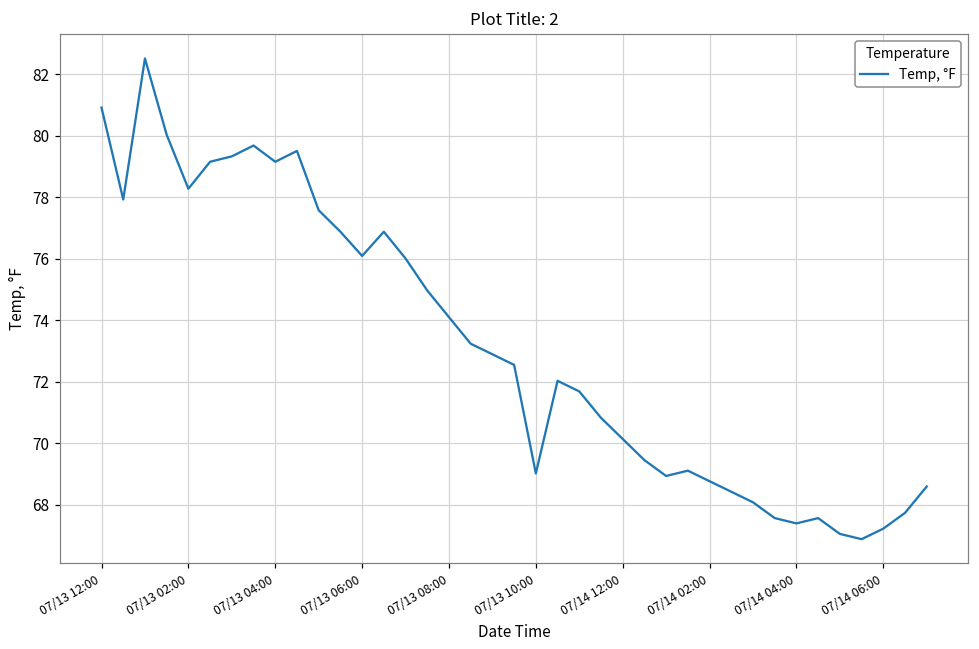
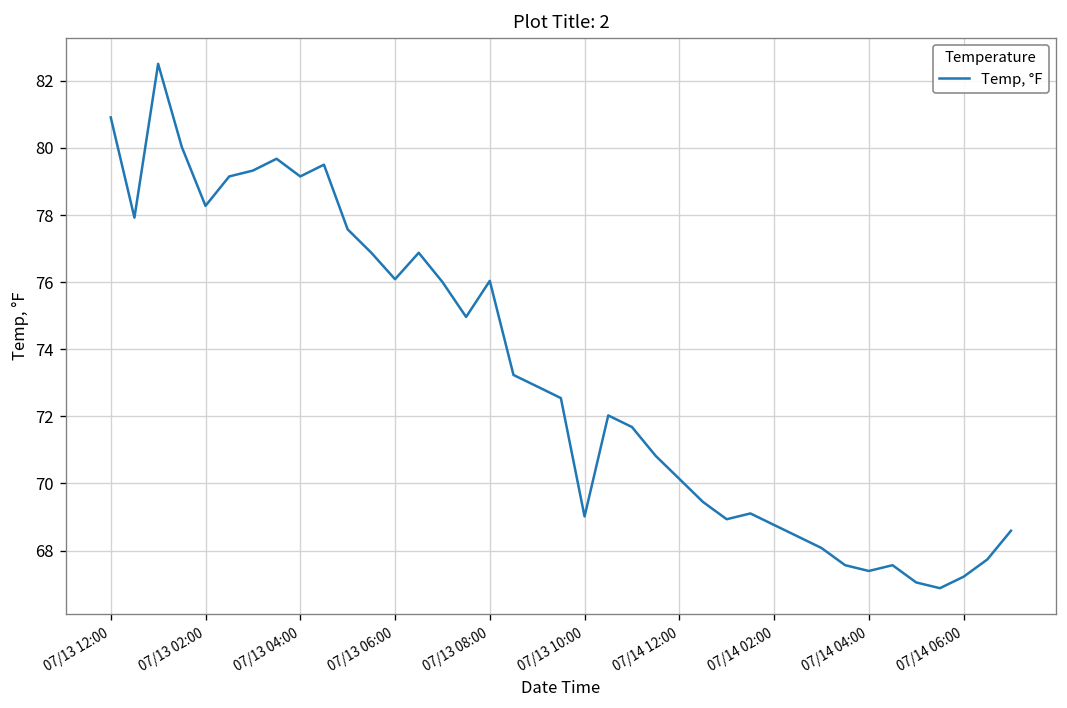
07/13 08:00: 74.1 -> 76.0
